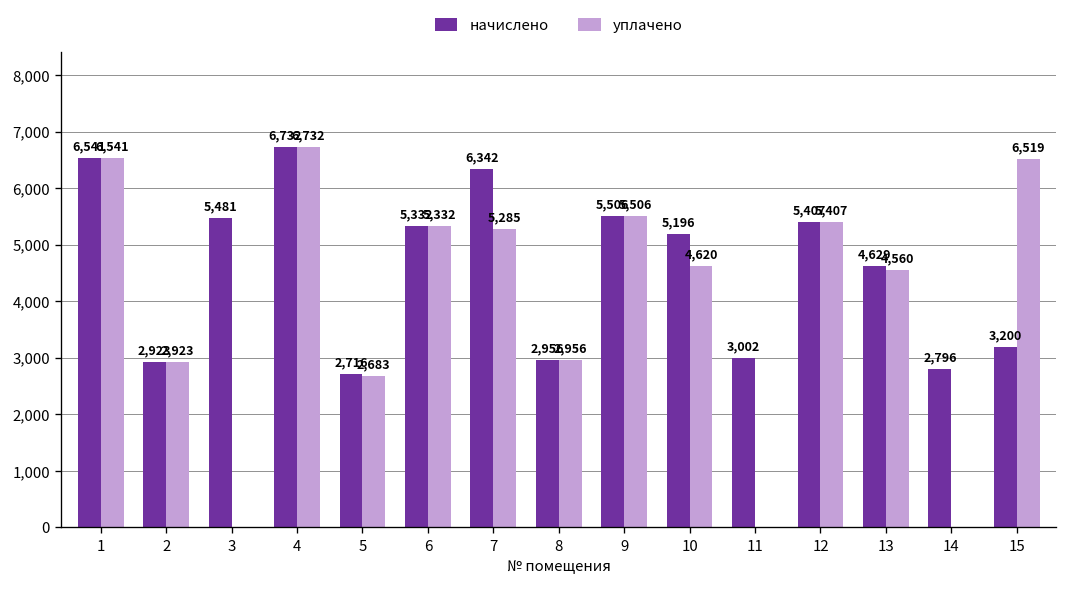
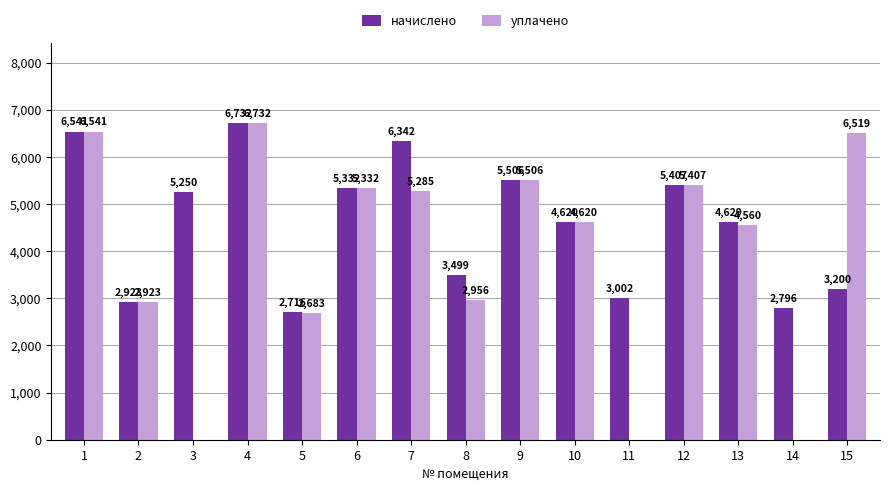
начислено, 3: 5,481 -> 5,250
начислено, 8: 2,956 -> 3,499
начислено, 10: 5,196 -> 4,620
